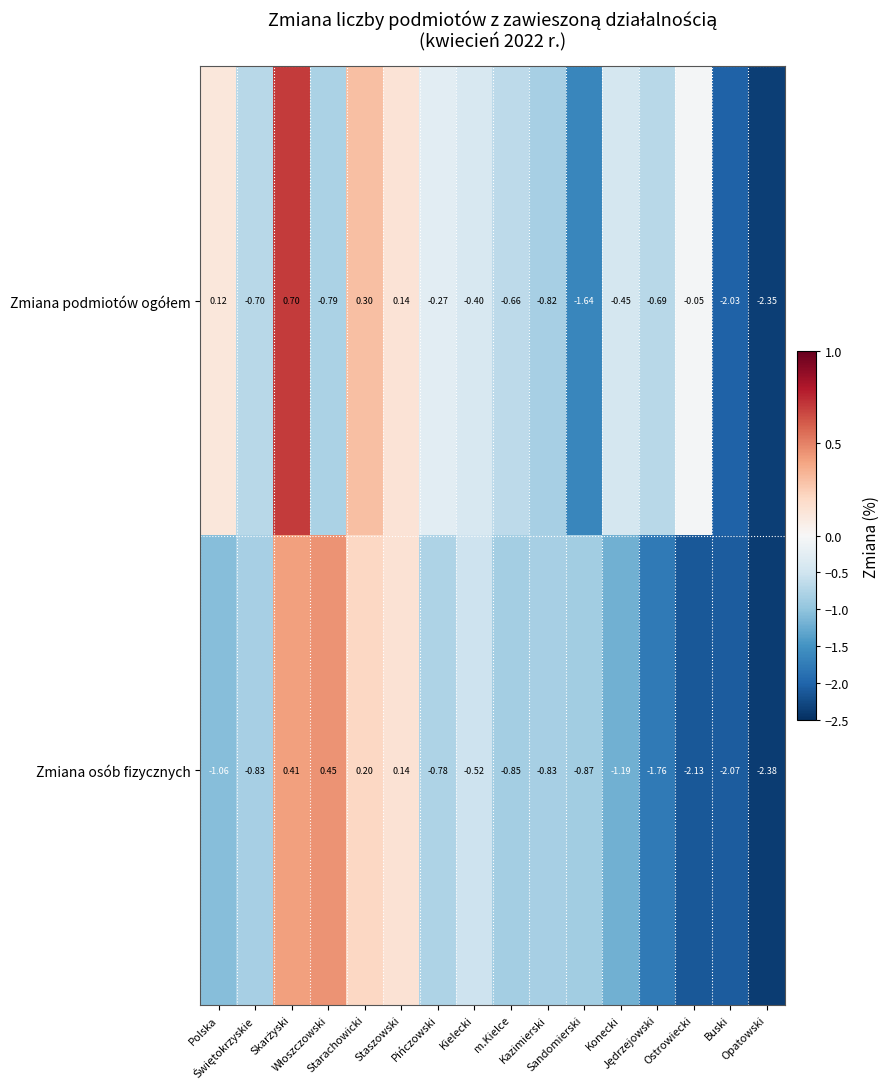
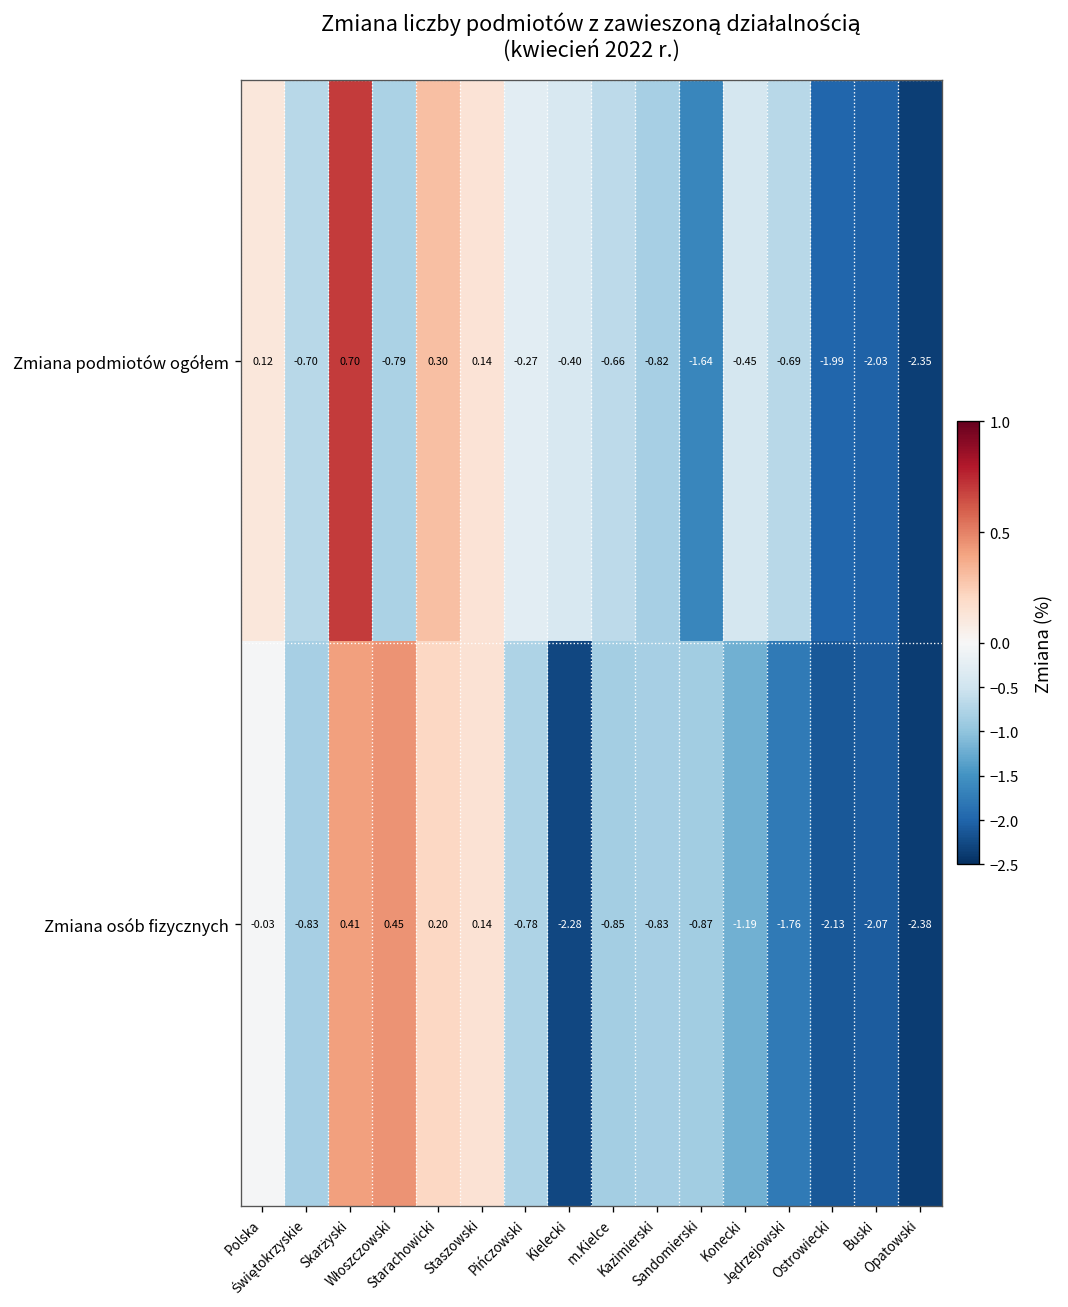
Zmiana podmiotów ogółem, Ostrowiecki: -0.05 -> -1.99
Zmiana osób fizycznych, Polska: -1.06 -> -0.03
Zmiana osób fizycznych, Kielecki: -0.52 -> -2.28
